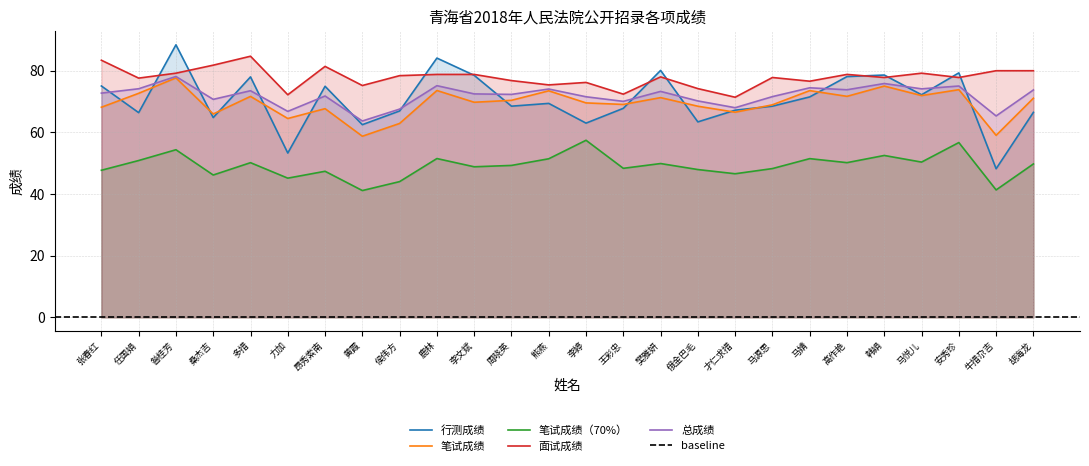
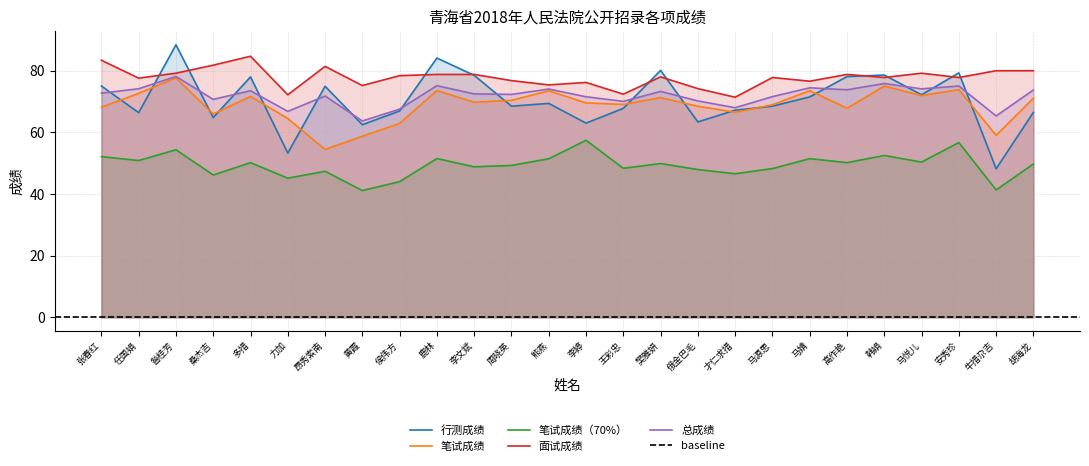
笔试成绩（70%）, 张春红: 48 -> 52
笔试成绩, 昂秀索南: 68 -> 54
笔试成绩, 高作艳: 72 -> 68
